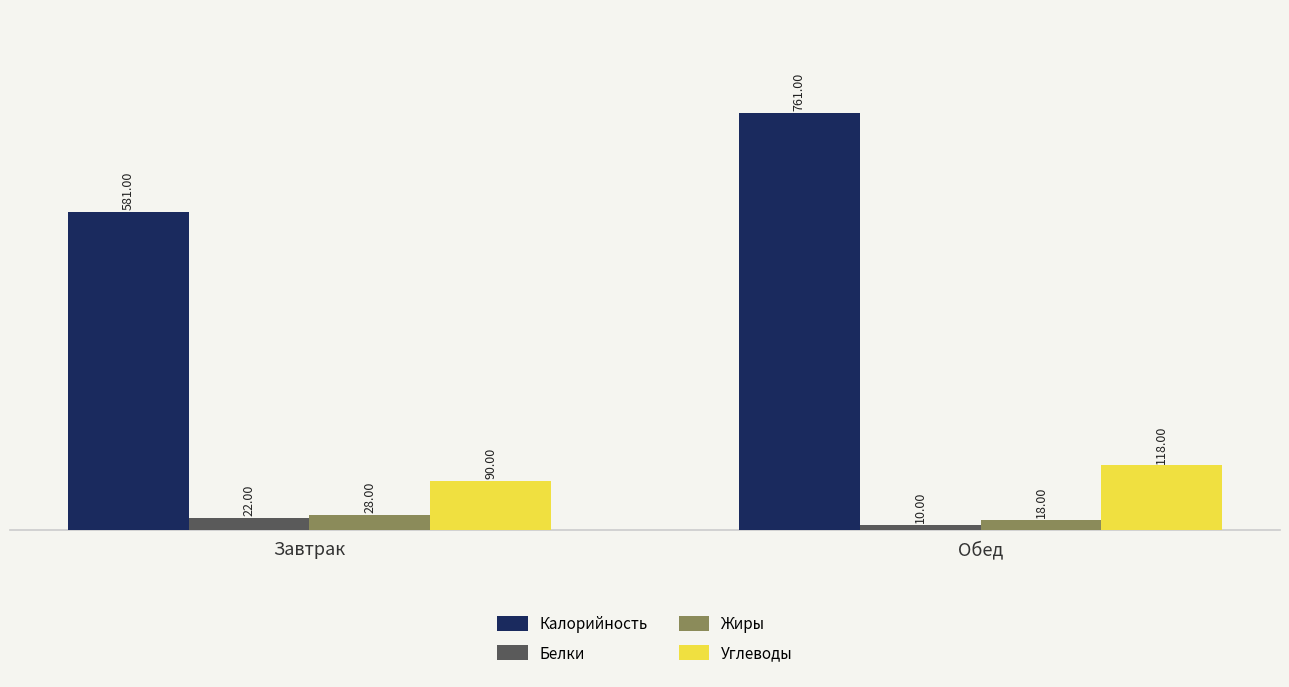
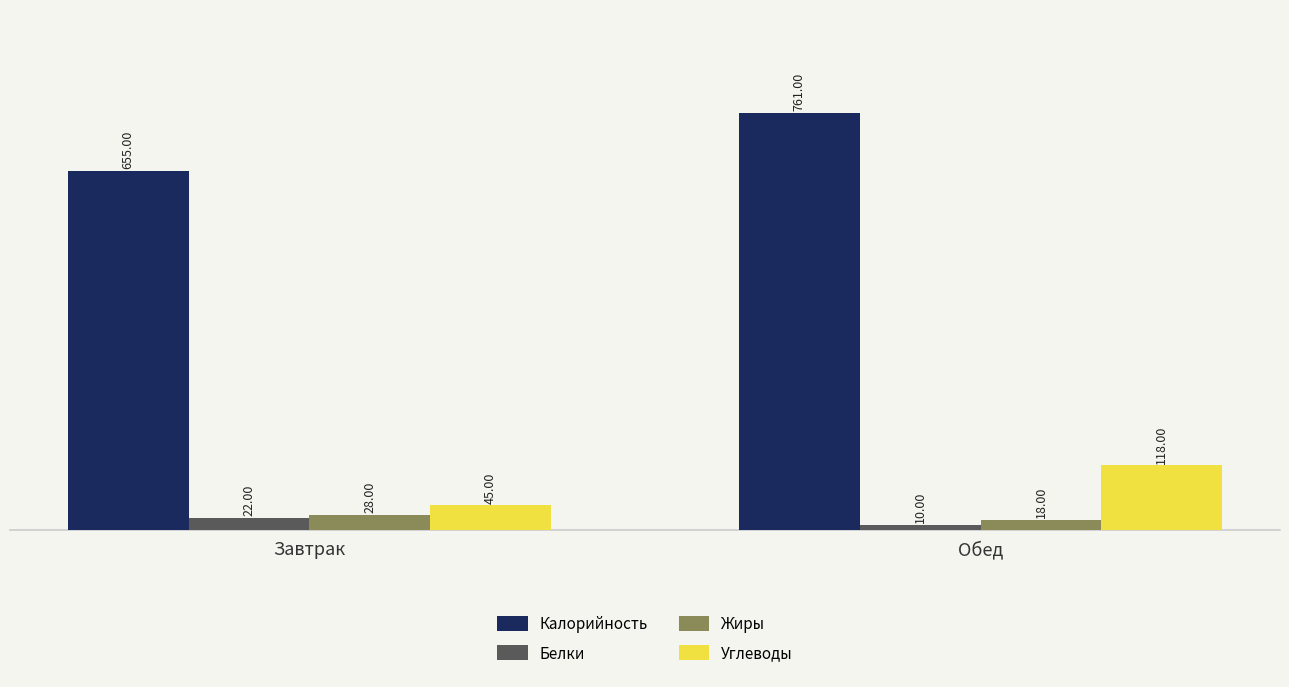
Калорийность, Завтрак: 581.00 -> 655.00
Углеводы, Завтрак: 90.00 -> 45.00
